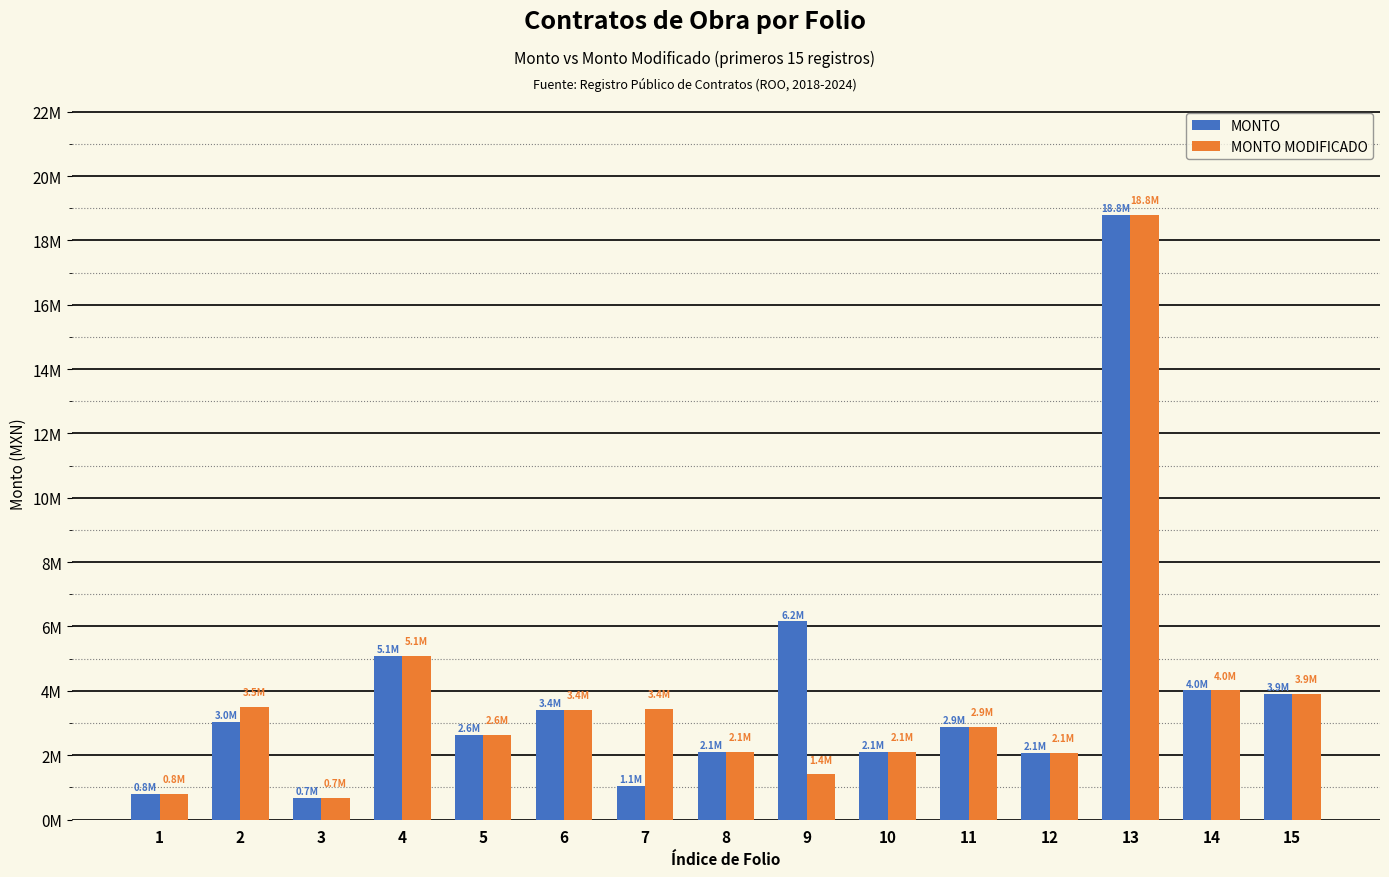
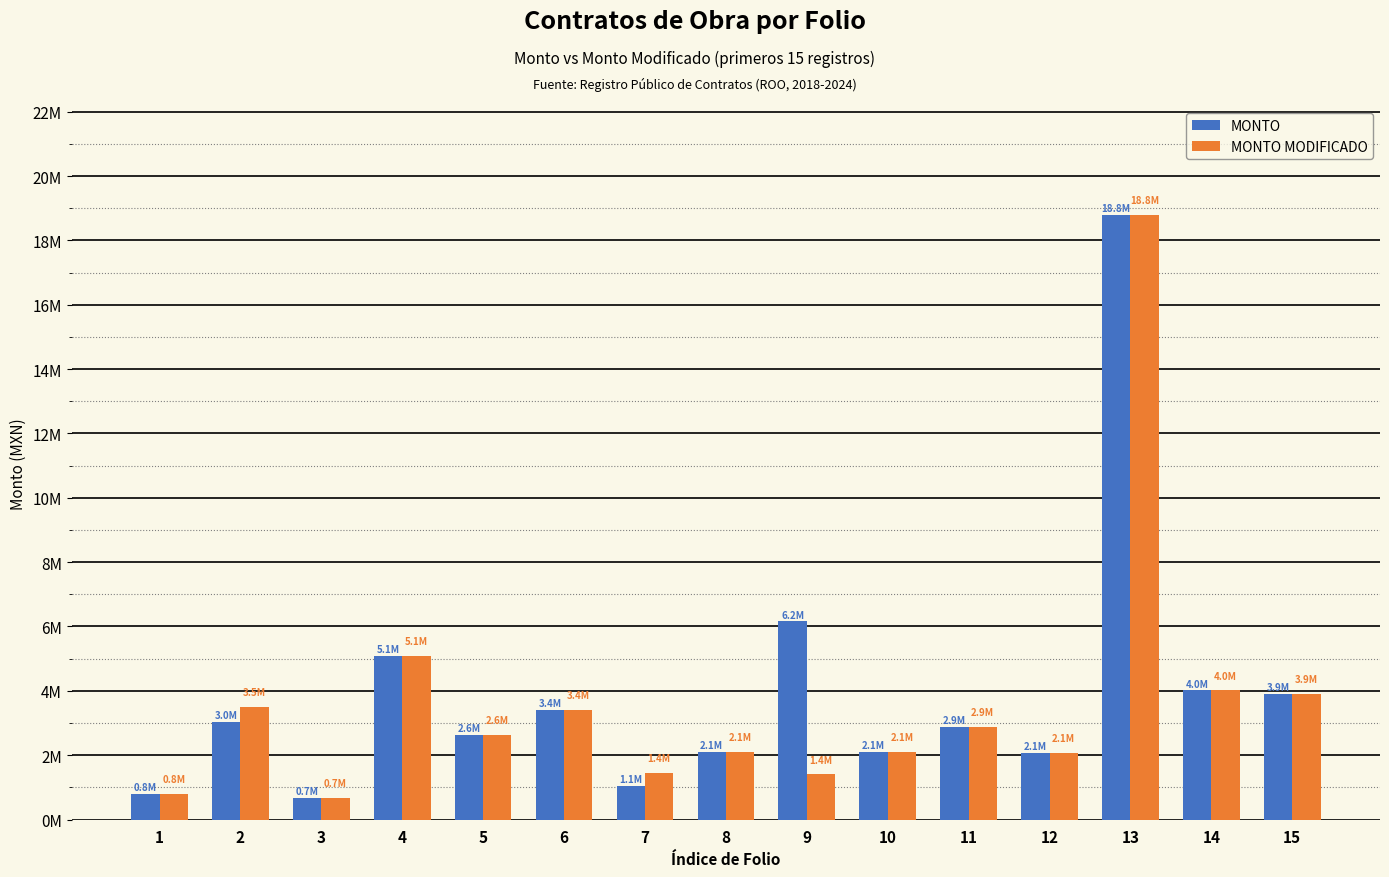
MONTO MODIFICADO, 7: 3.4M -> 1.4M
